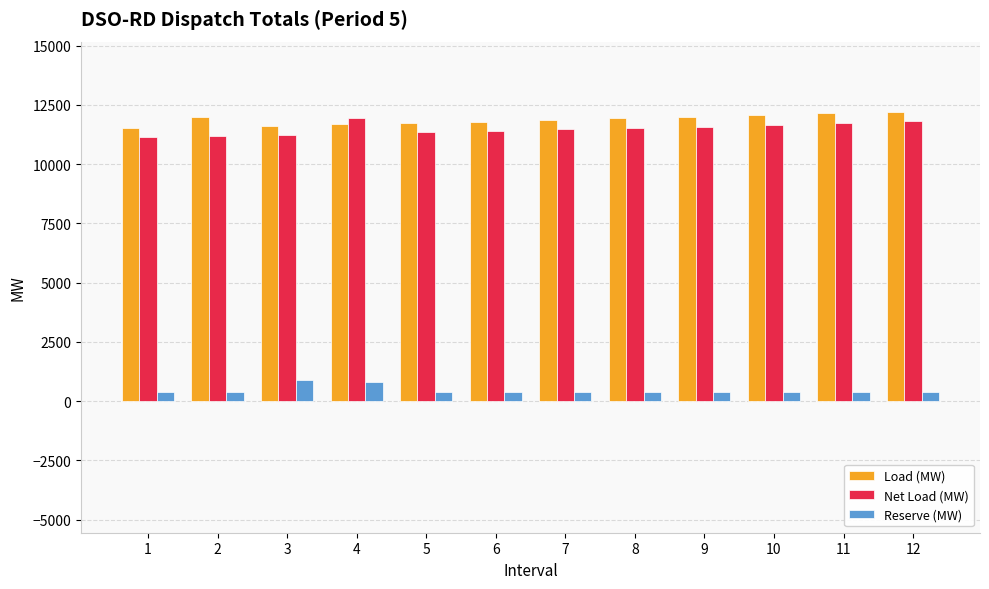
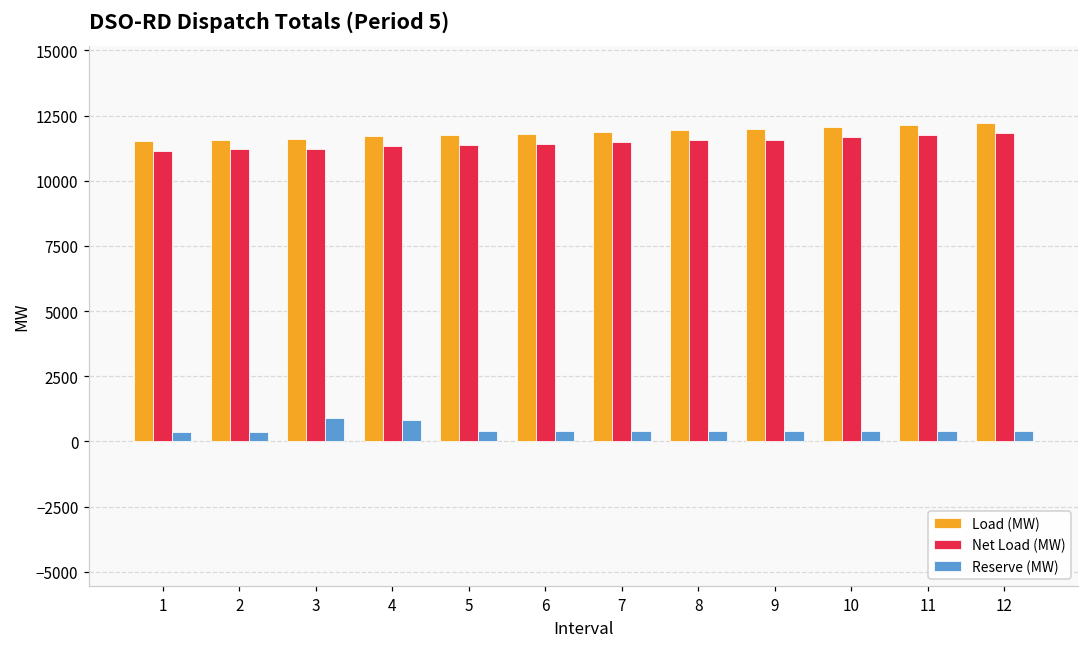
Load (MW), 2: 12000 -> 11600
Net Load (MW), 4: 12000 -> 11300
